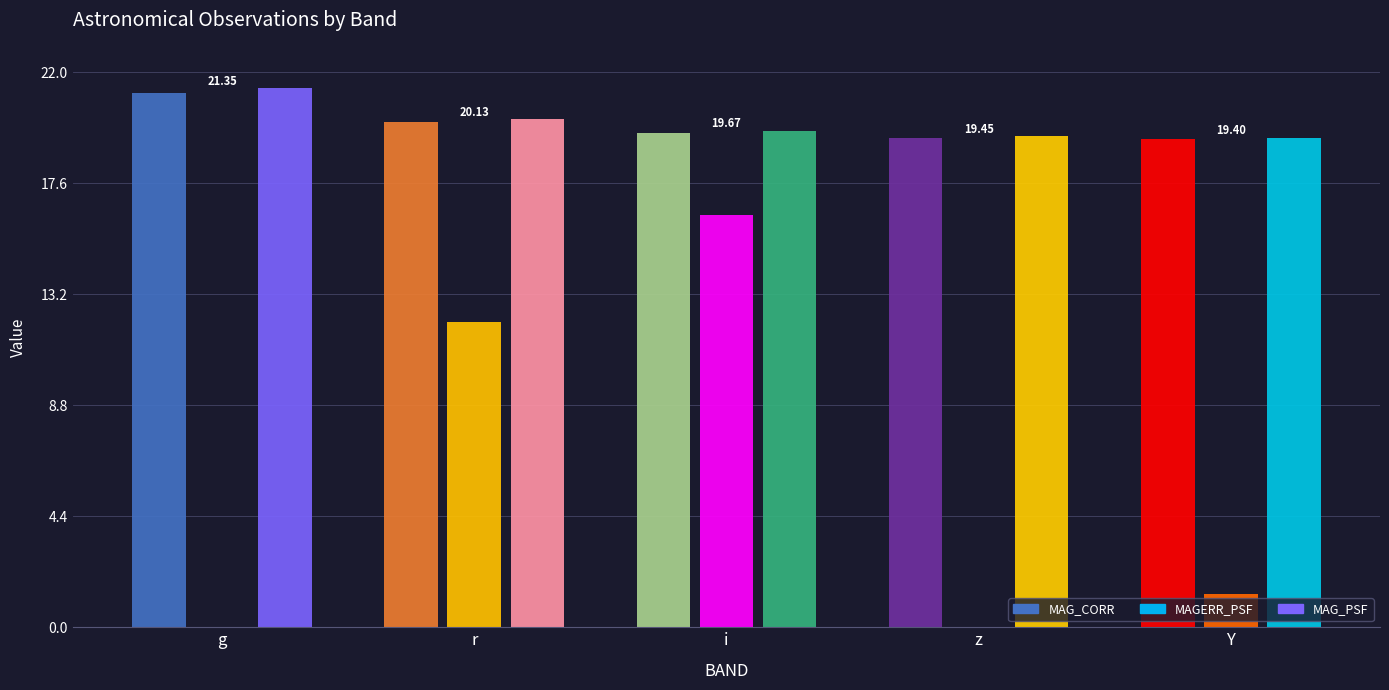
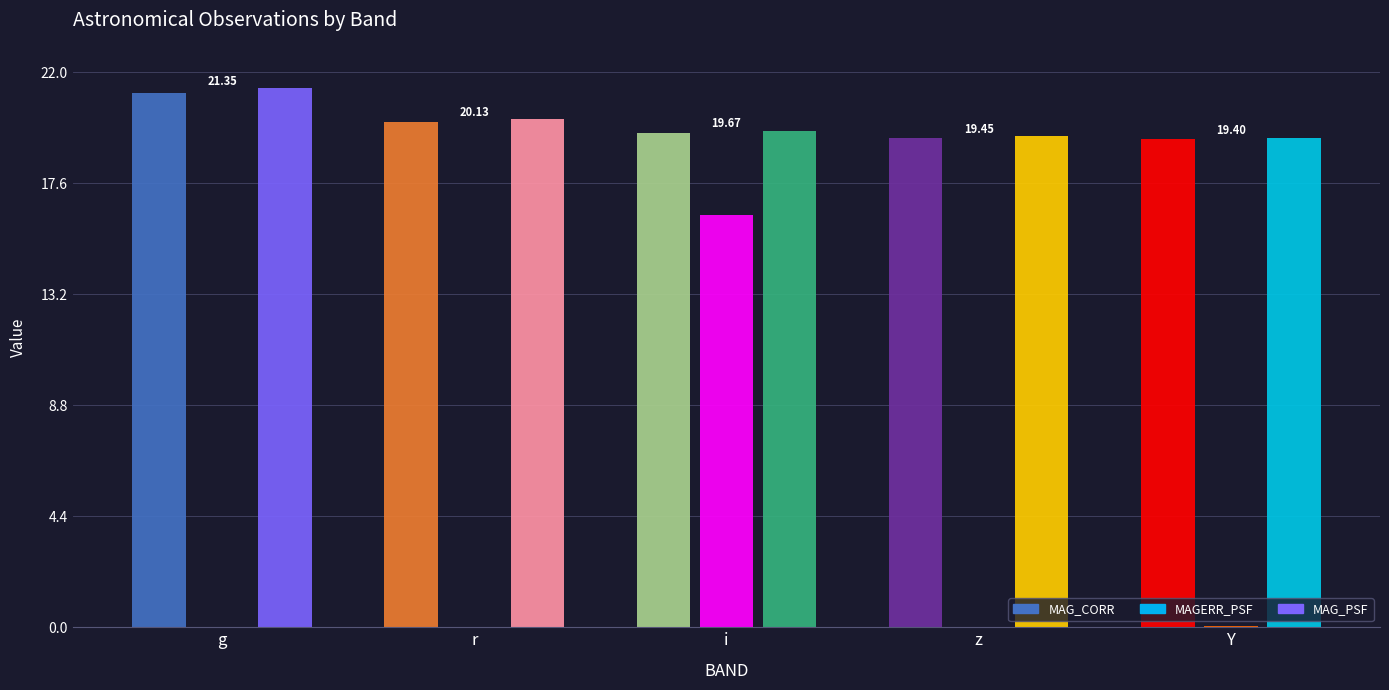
r: 12.1 -> 0.0
Y: 1.3 -> 0.0
